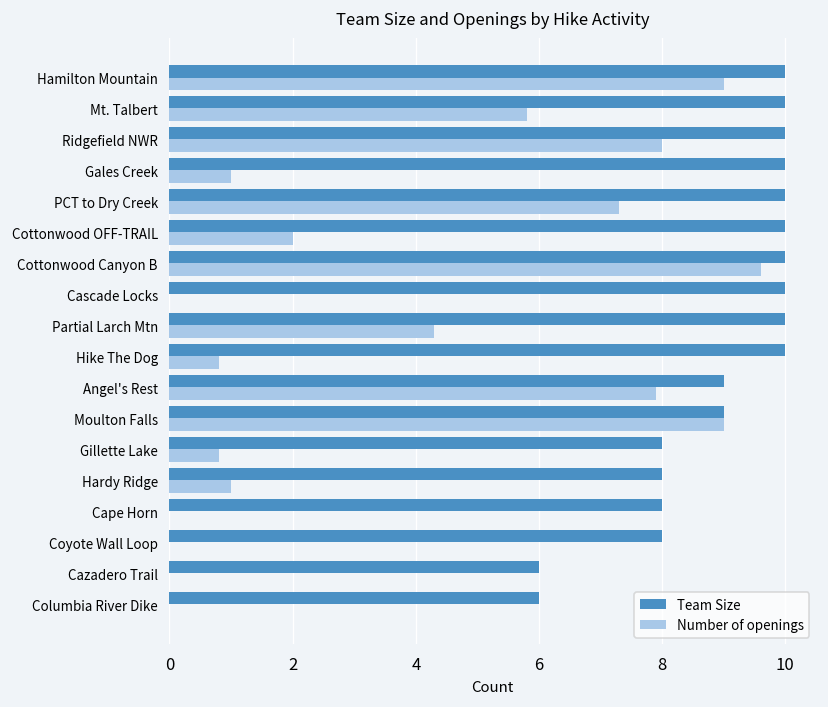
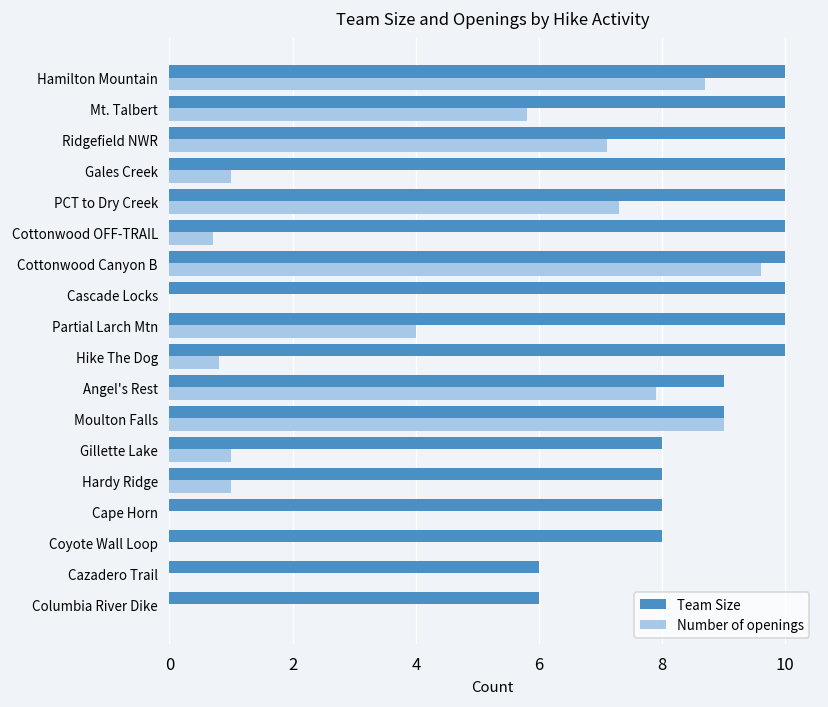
Number of openings, Hamilton Mountain: 9.0 -> 8.7
Number of openings, Ridgefield NWR: 8.0 -> 7.1
Number of openings, Cottonwood OFF-TRAIL: 2.0 -> 0.7
Number of openings, Partial Larch Mtn: 4.3 -> 4.0
Number of openings, Gillette Lake: 0.8 -> 1.0
